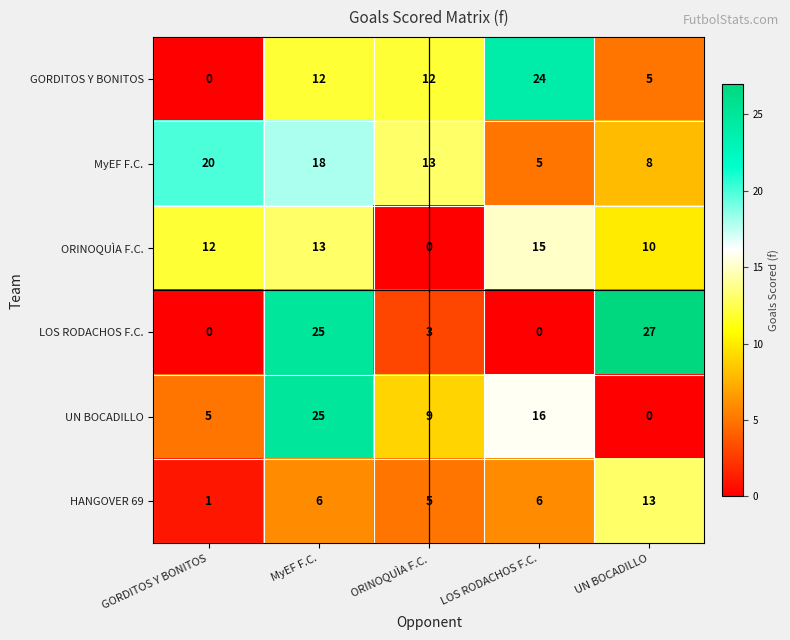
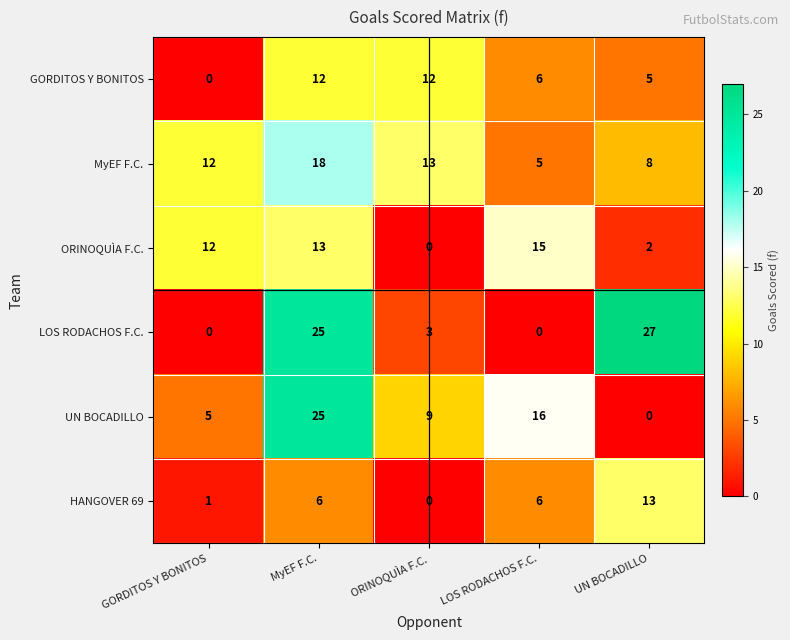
GORDITOS Y BONITOS, LOS RODACHOS F.C.: 24 -> 6
MyEF F.C., GORDITOS Y BONITOS: 20 -> 12
ORINOQUÌA F.C., UN BOCADILLO: 10 -> 2
HANGOVER 69, ORINOQUÌA F.C.: 5 -> 0
